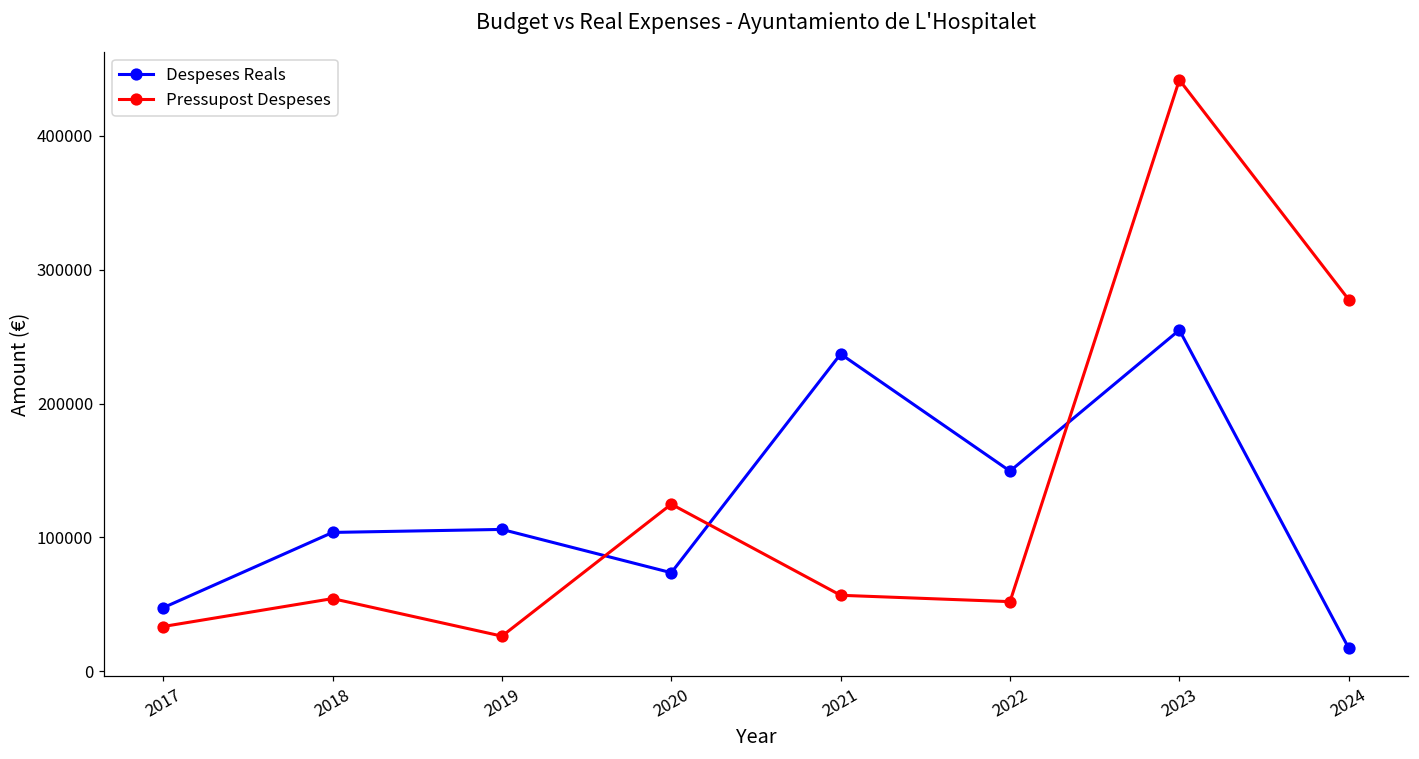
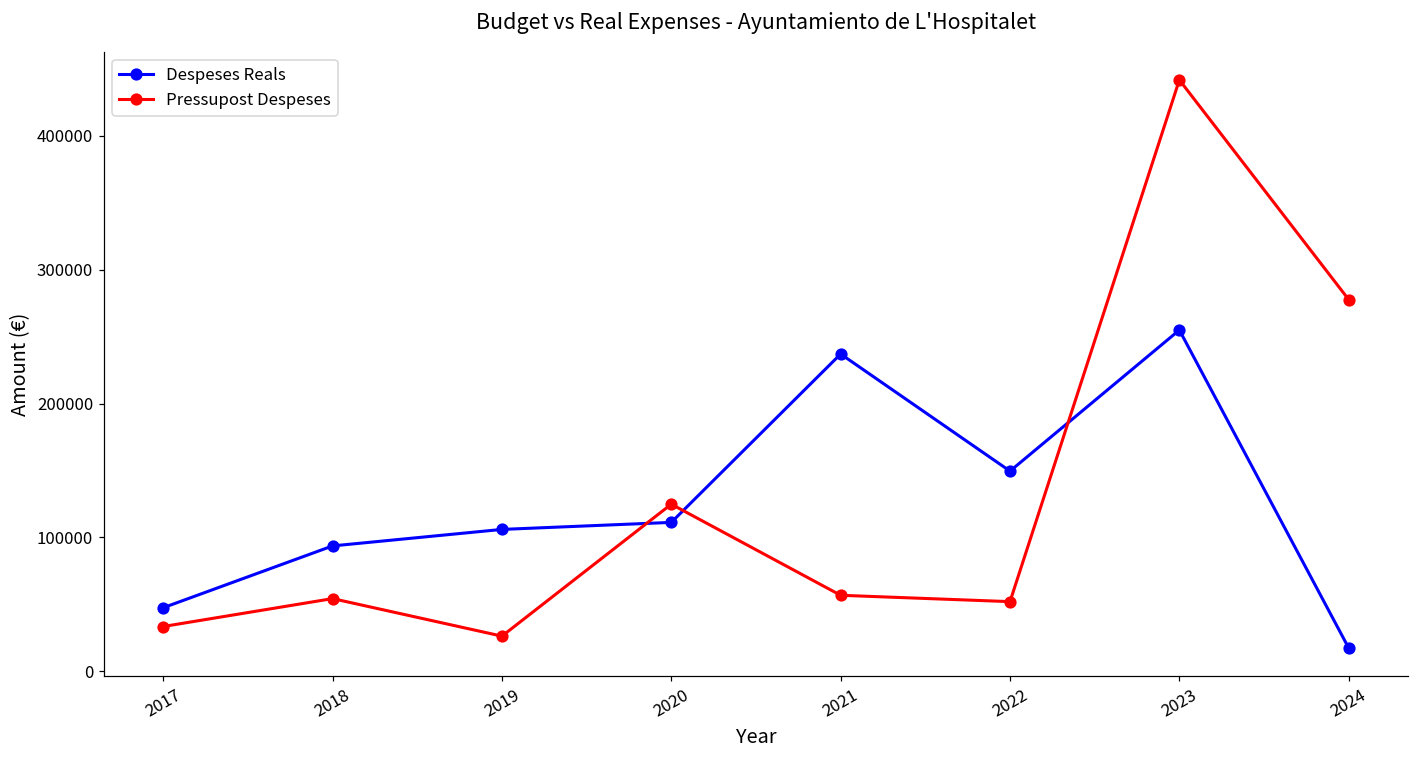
Despeses Reals, 2018: 104000 -> 94000
Despeses Reals, 2020: 74000 -> 111000
